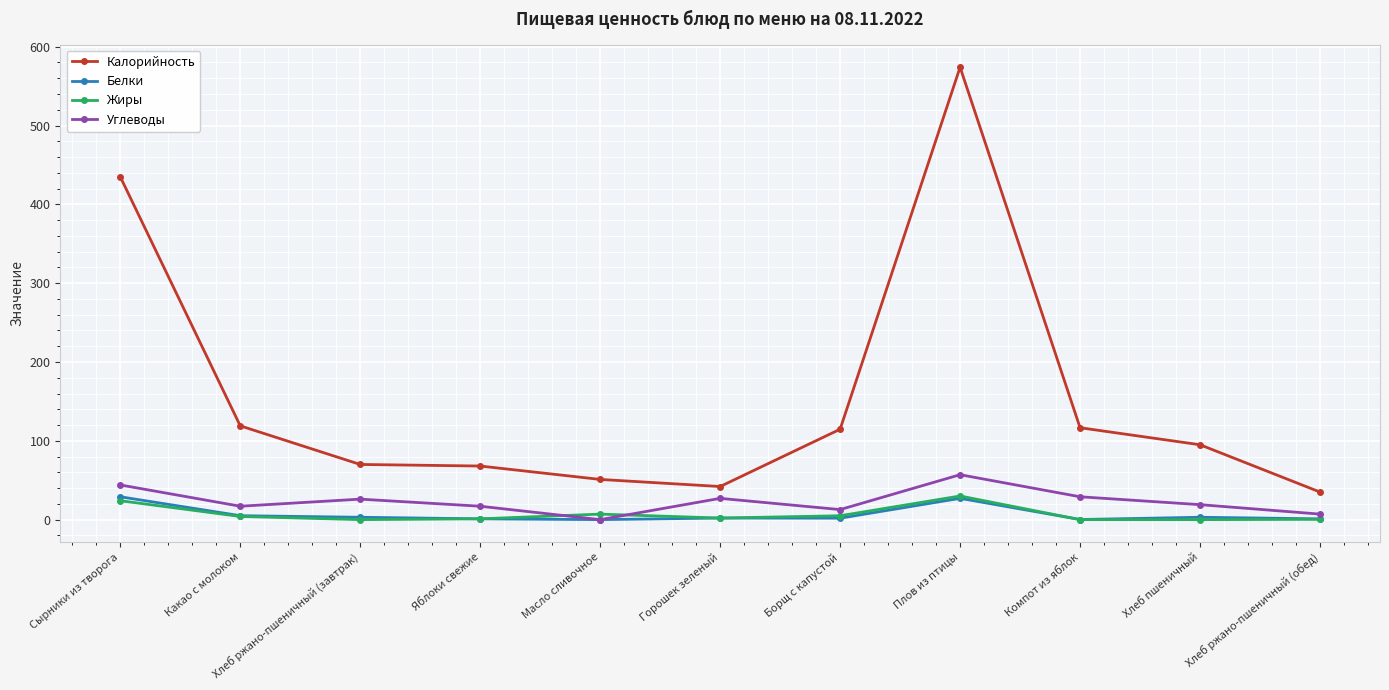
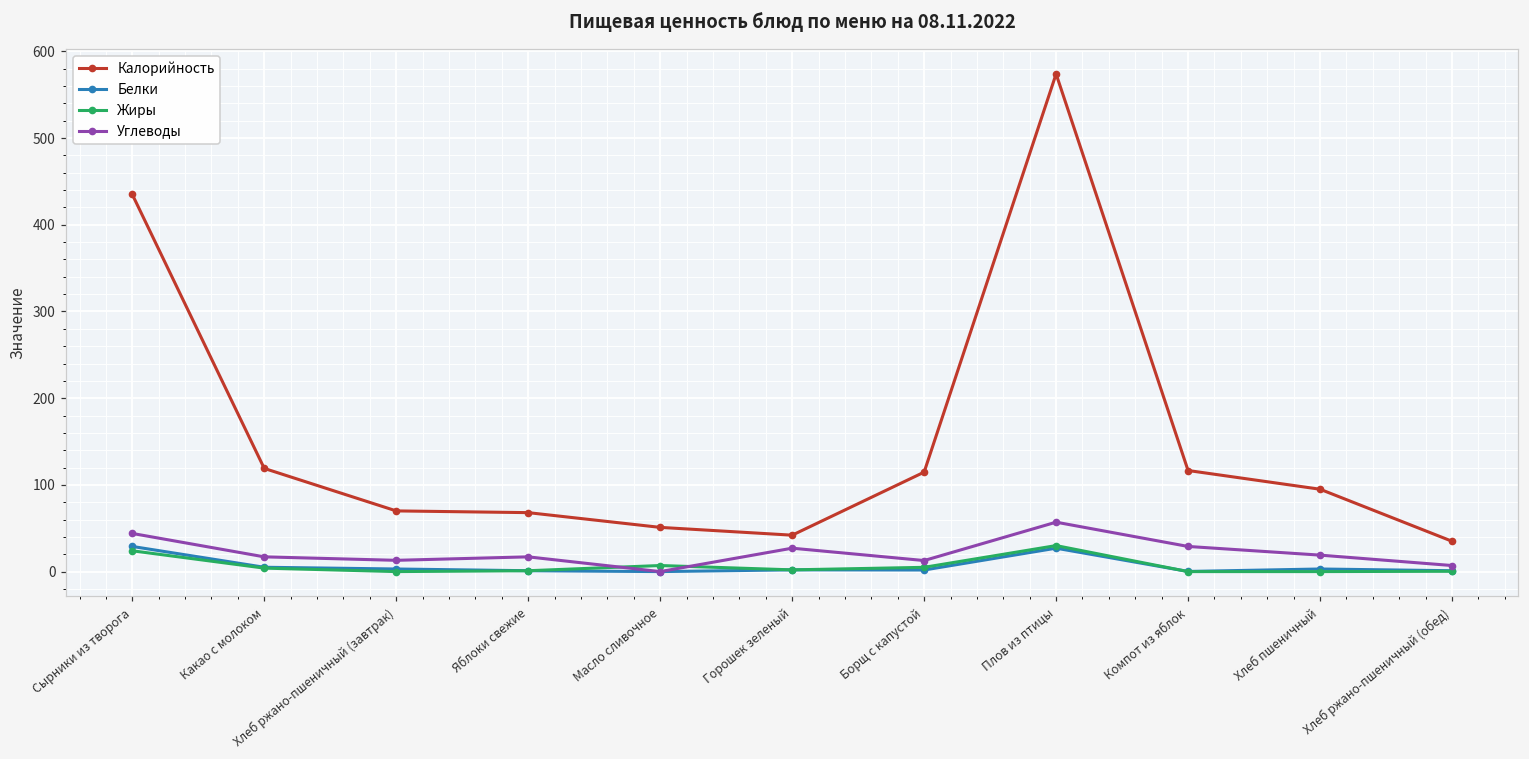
Углеводы, Хлеб ржано-пшеничный (завтрак): 30 -> 10
